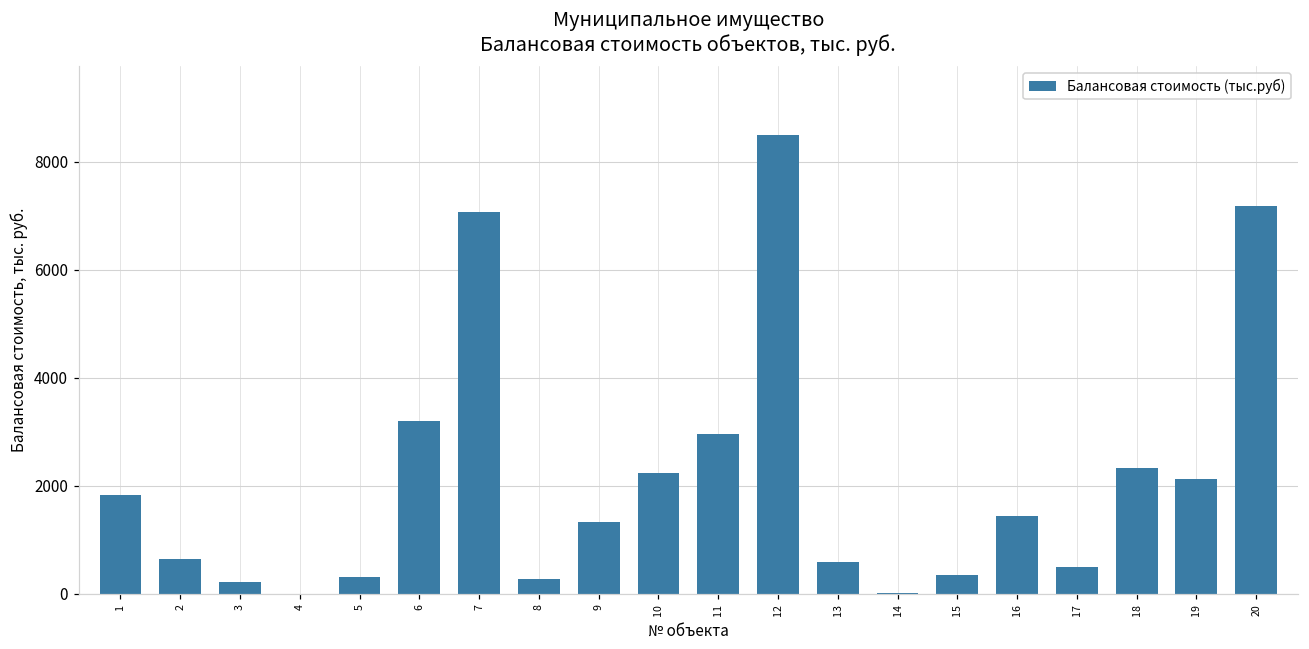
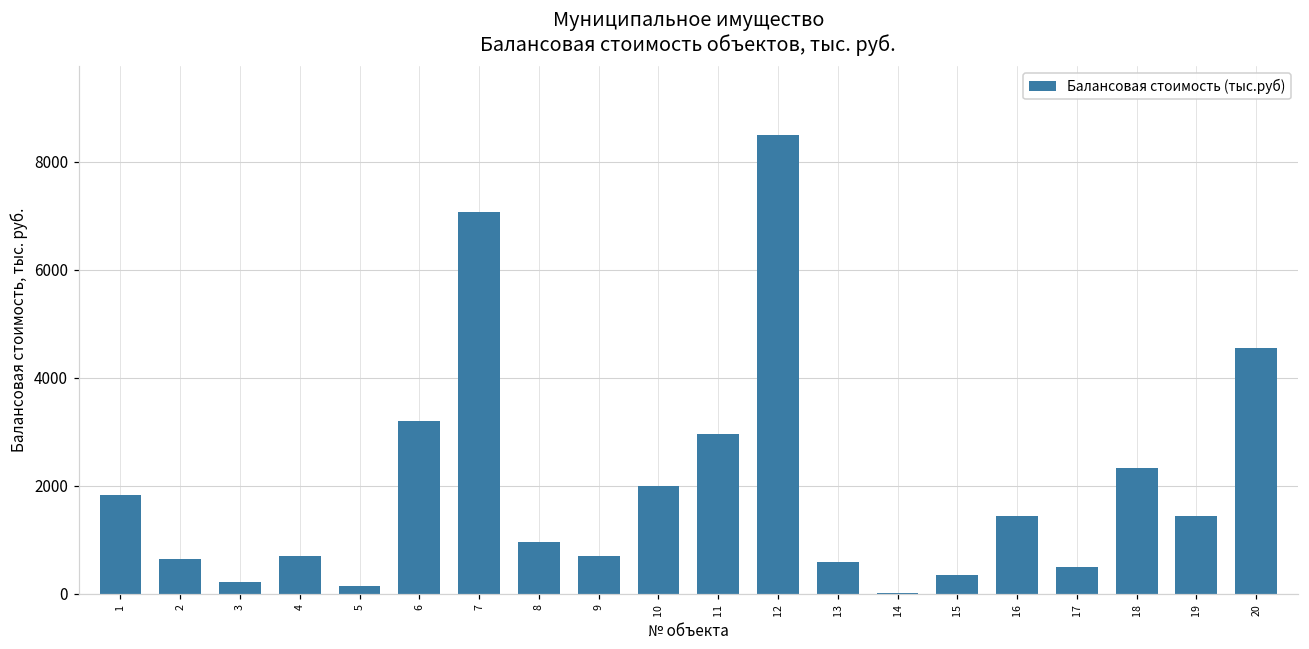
4: 0 -> 700
5: 300 -> 100
8: 300 -> 1000
9: 1300 -> 700
10: 2200 -> 2000
19: 2100 -> 1400
20: 7200 -> 4500
